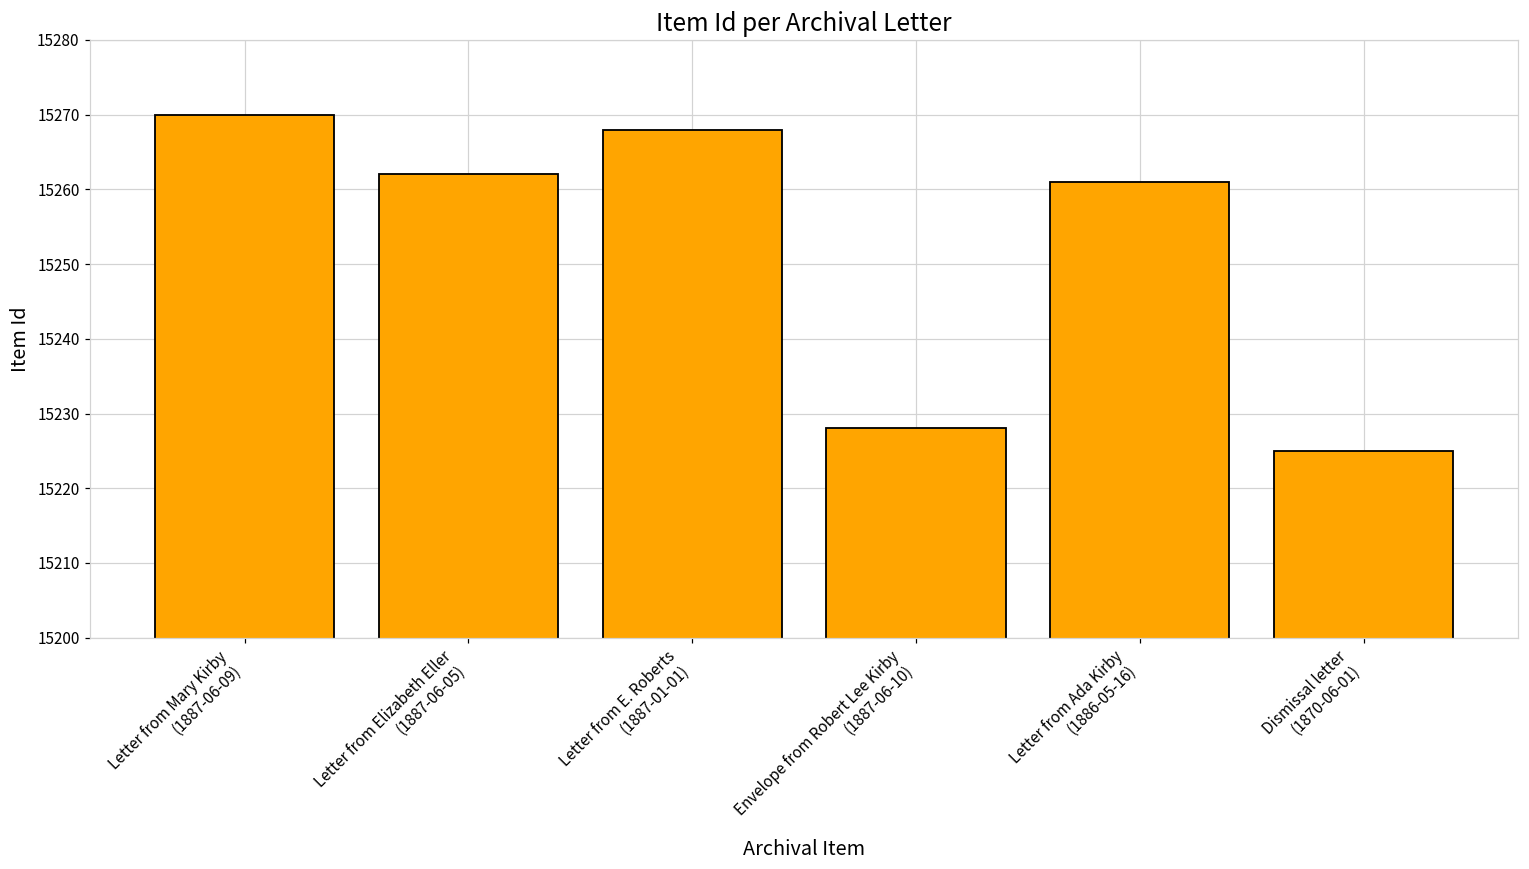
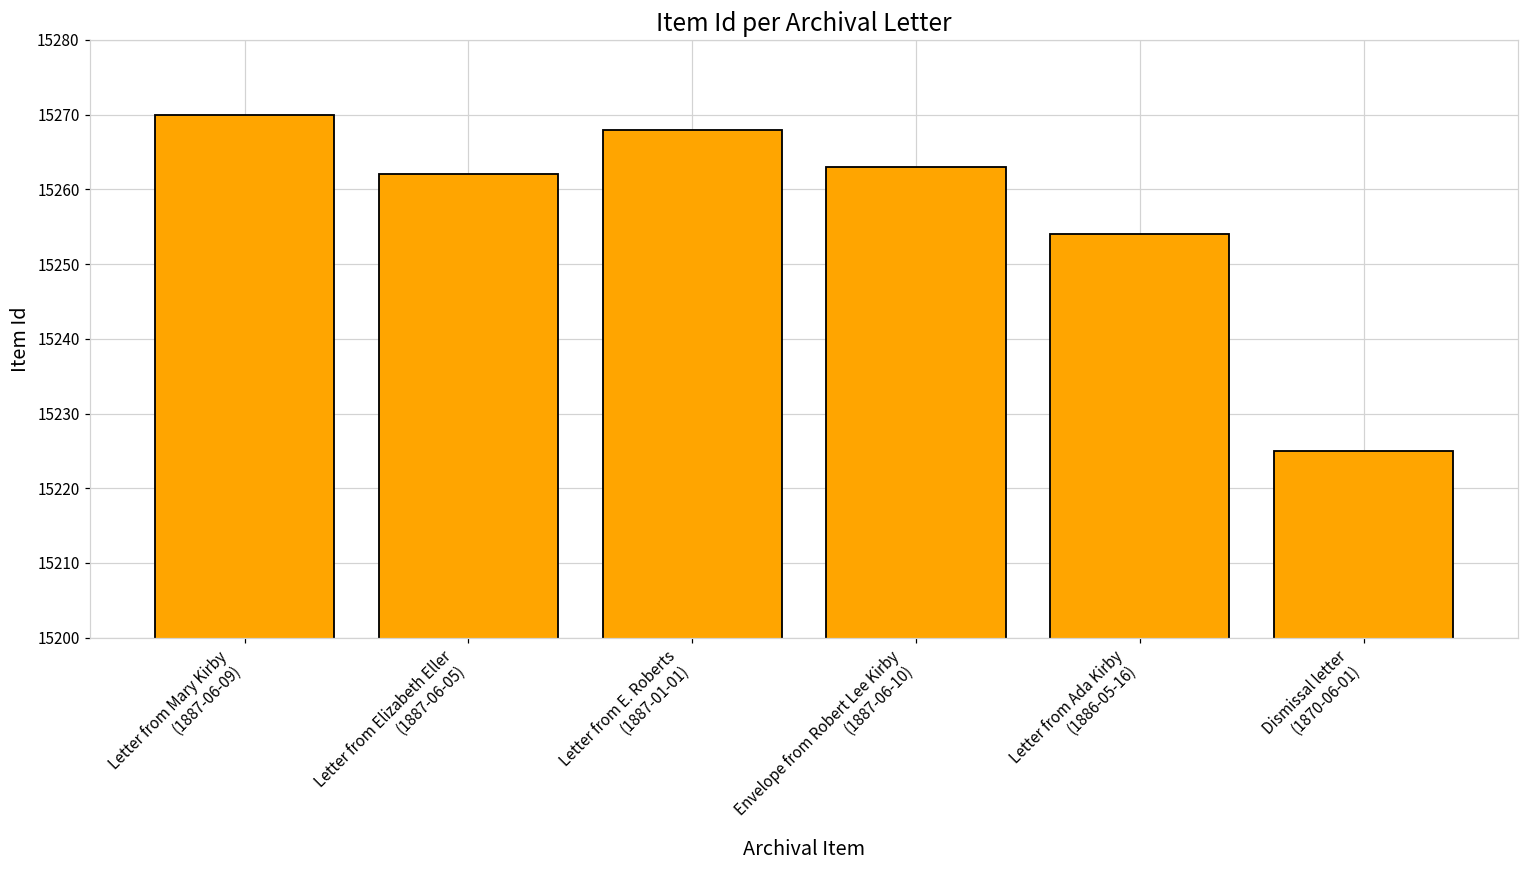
Envelope from Robert Lee Kirby (1887-06-10): 15228 -> 15263
Letter from Ada Kirby (1886-05-16): 15261 -> 15254
